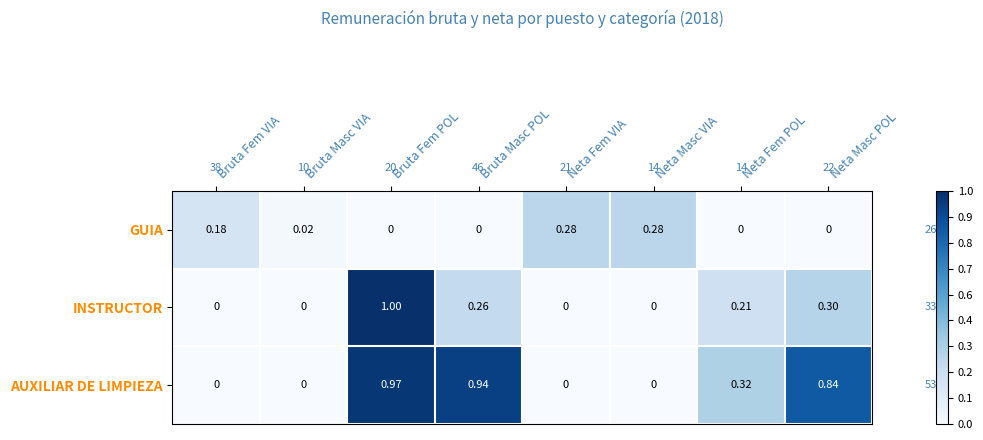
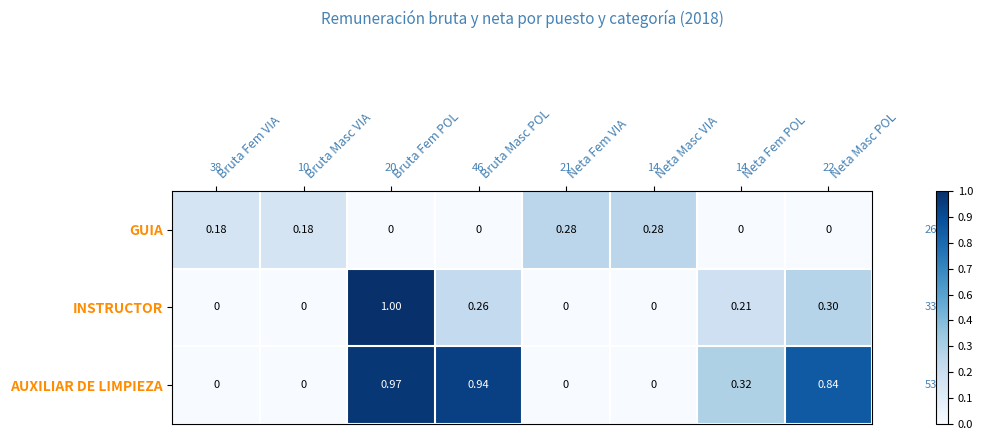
GUIA, Bruta Masc VIA: 0.02 -> 0.18
